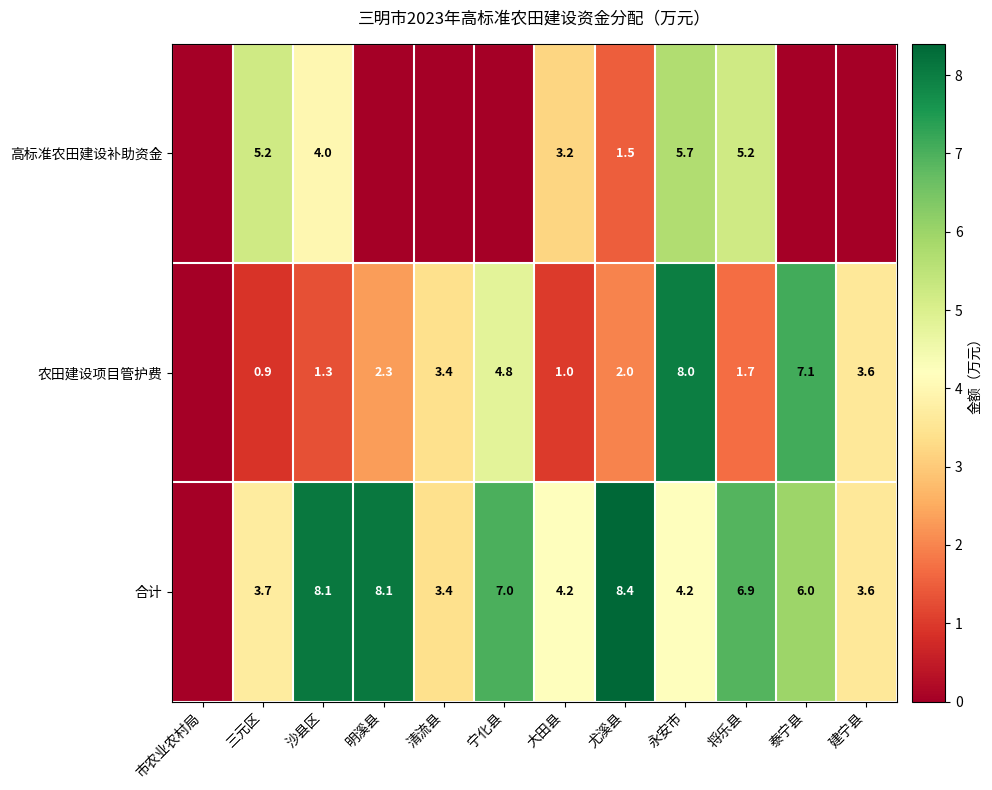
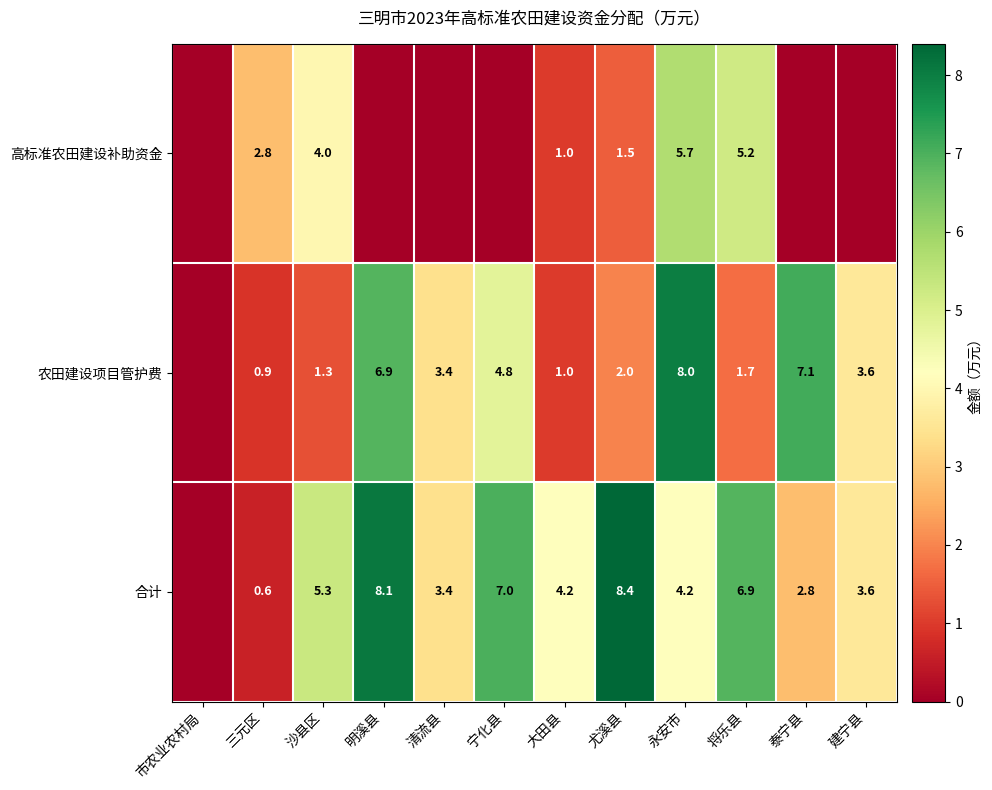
高标准农田建设补助资金, 三元区: 5.2 -> 2.8
高标准农田建设补助资金, 大田县: 3.2 -> 1.0
农田建设项目管护费, 明溪县: 2.3 -> 6.9
合计, 三元区: 3.7 -> 0.6
合计, 沙县区: 8.1 -> 5.3
合计, 泰宁县: 6.0 -> 2.8
